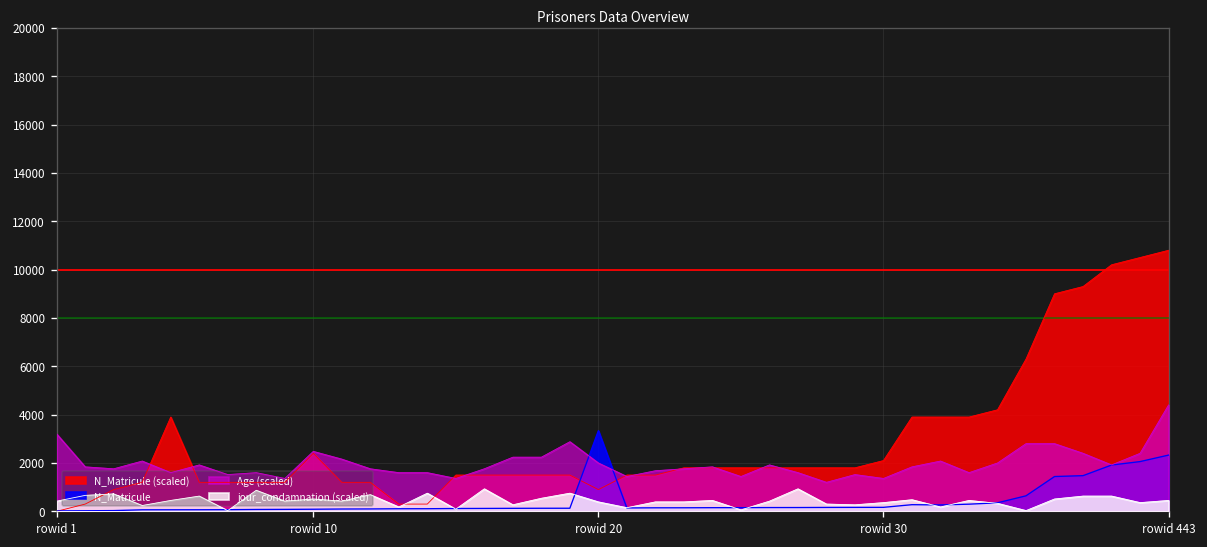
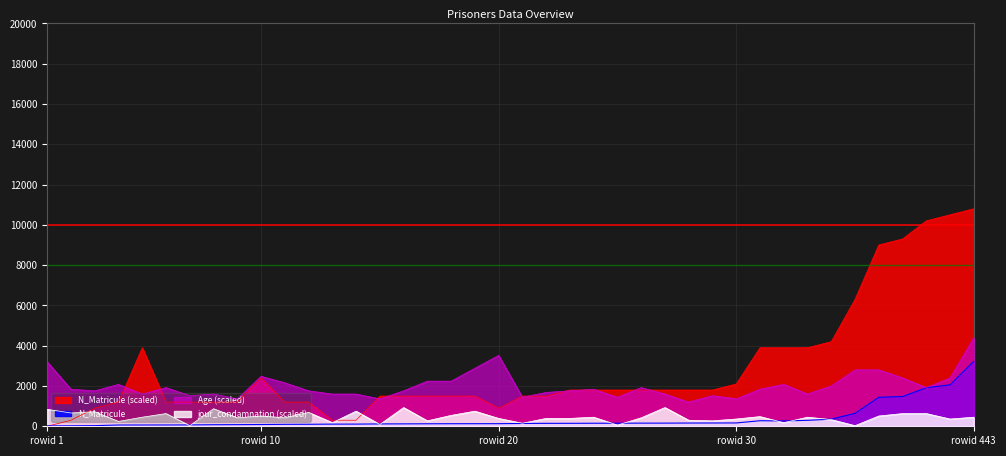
jour_condamnation (scaled), rowid 1: 400 -> 800
N_Matricule, rowid 20: 3300 -> 100
Age (scaled), rowid 20: 2000 -> 3500
N_Matricule, rowid 443: 2300 -> 3200
